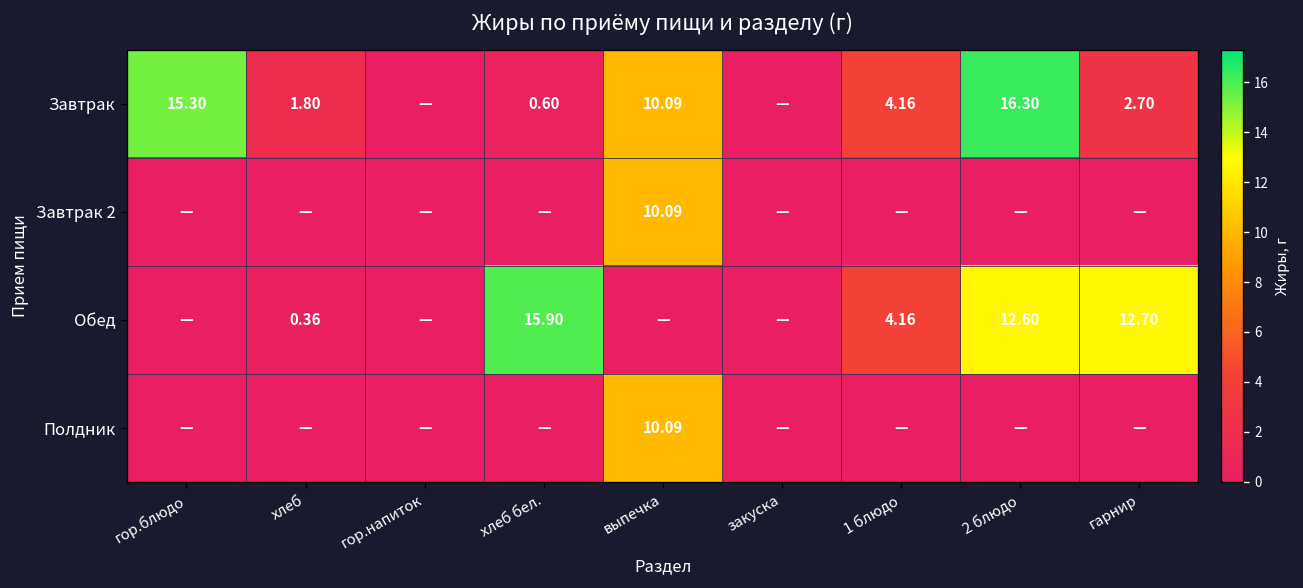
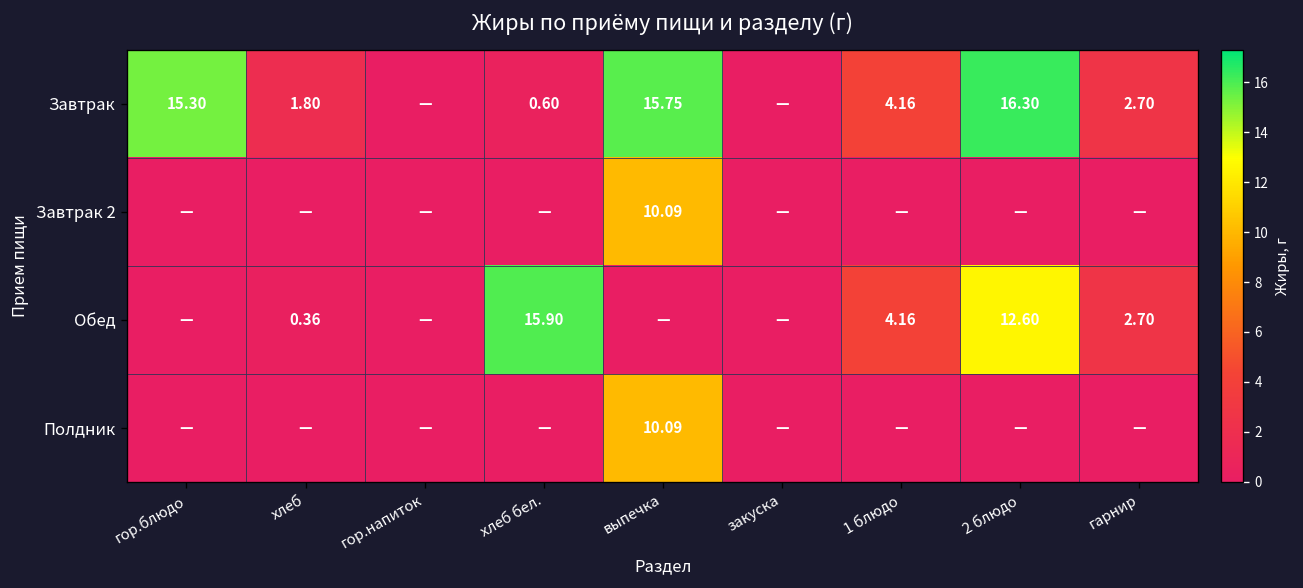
Завтрак, выпечка: 10.09 -> 15.75
Обед, гарнир: 12.70 -> 2.70
